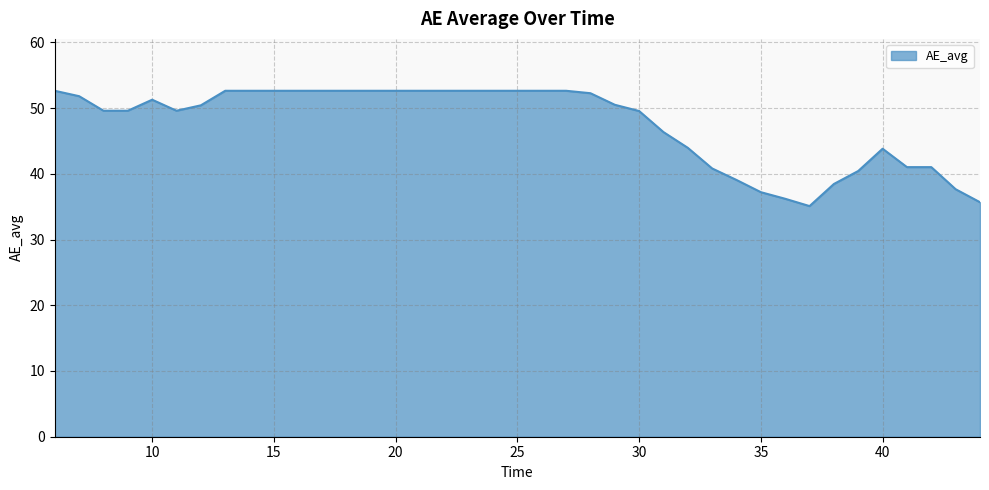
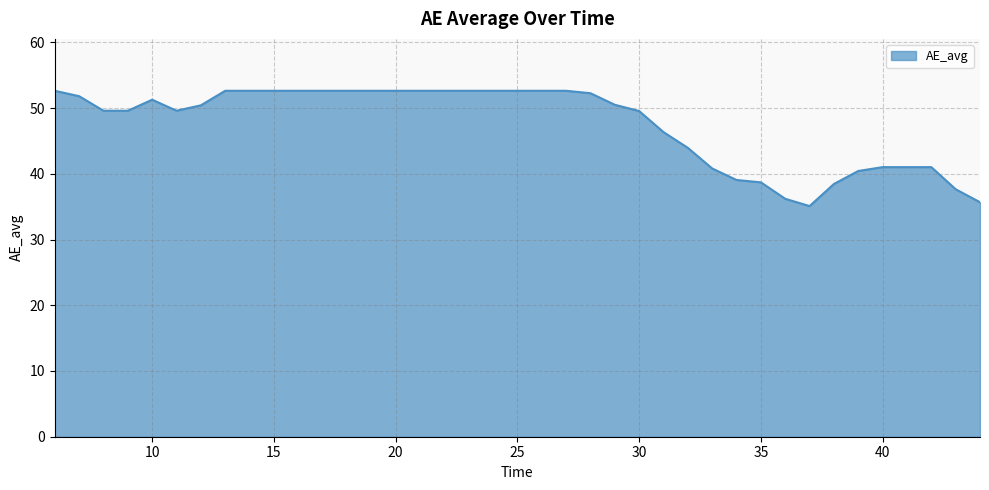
35: 37 -> 39
40: 44 -> 41
